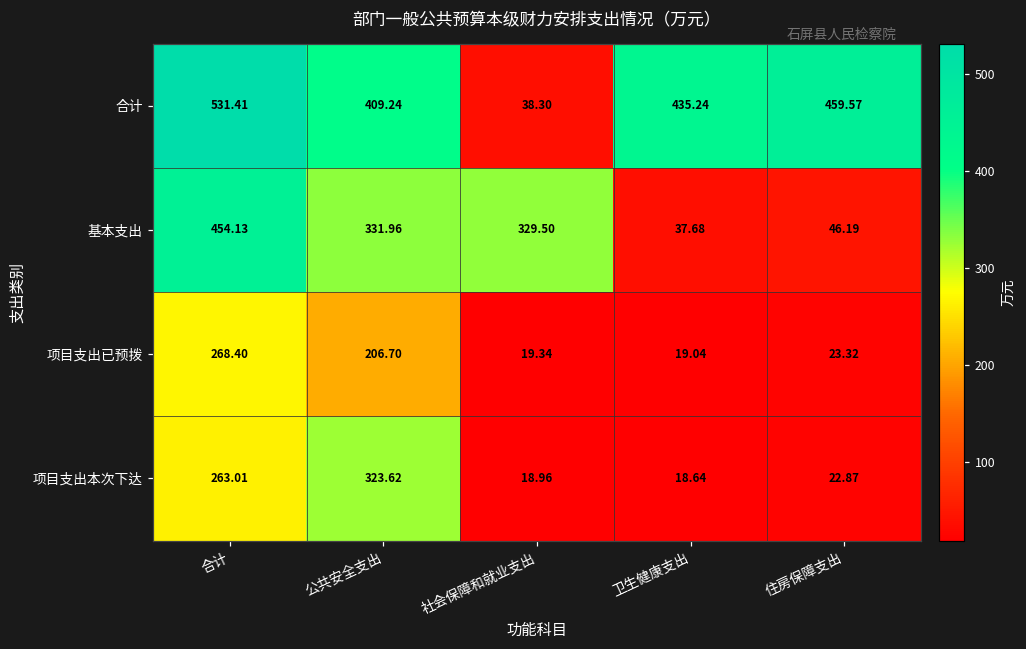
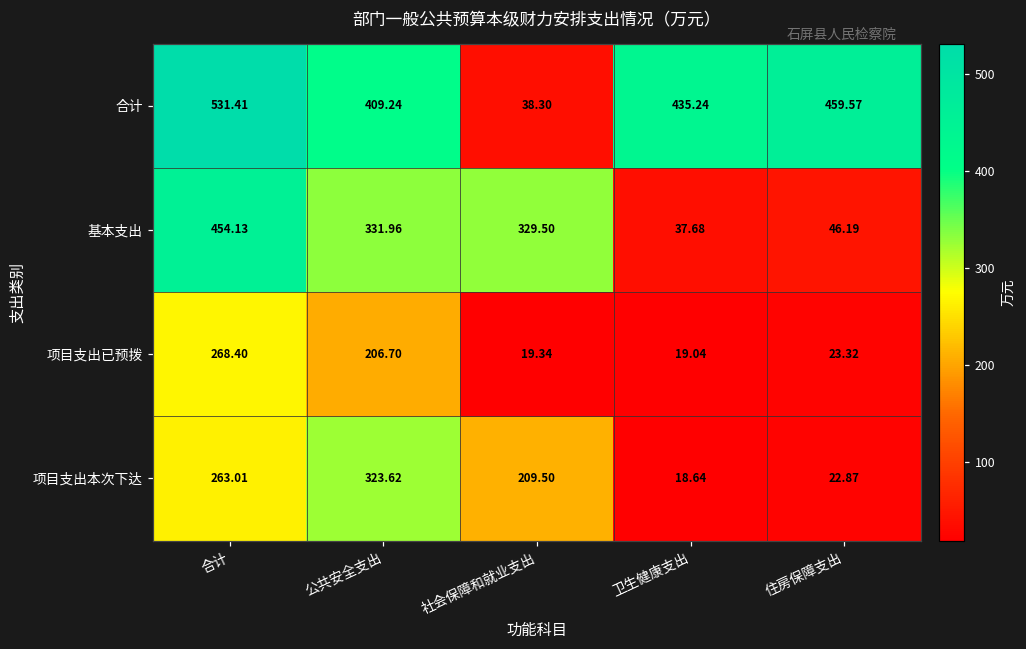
项目支出本次下达, 社会保障和就业支出: 18.96 -> 209.50
